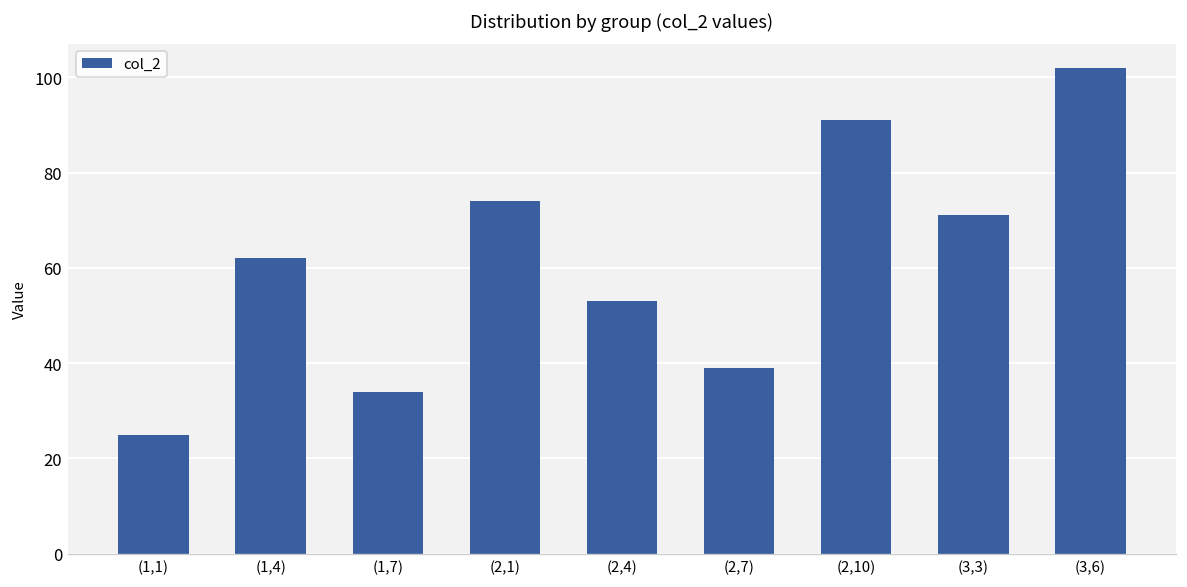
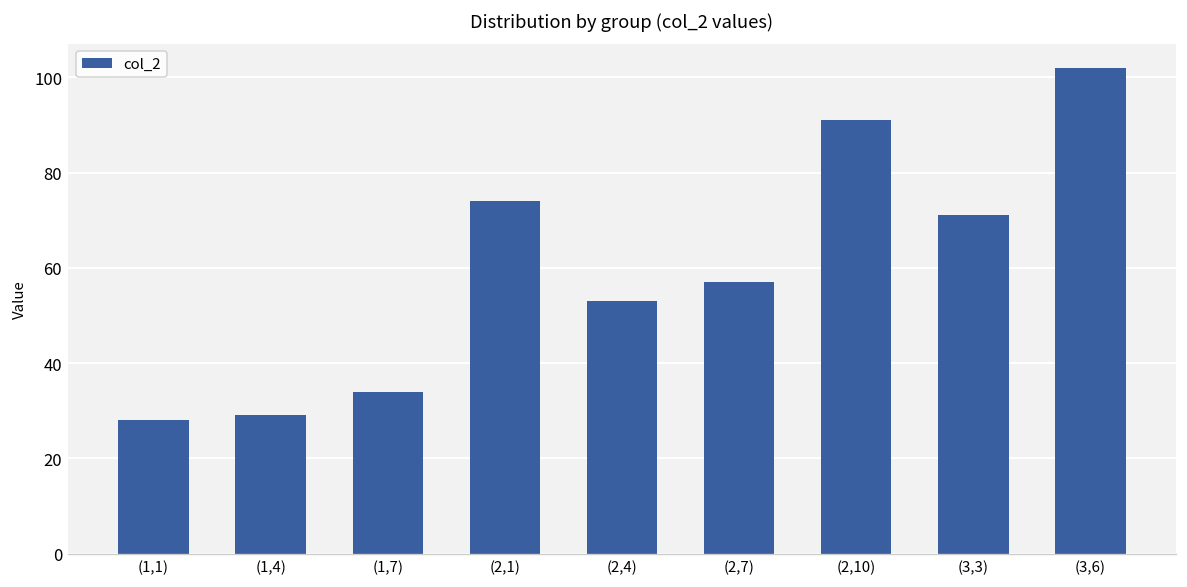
(1,1): 25 -> 28
(1,4): 62 -> 29
(2,7): 39 -> 57
